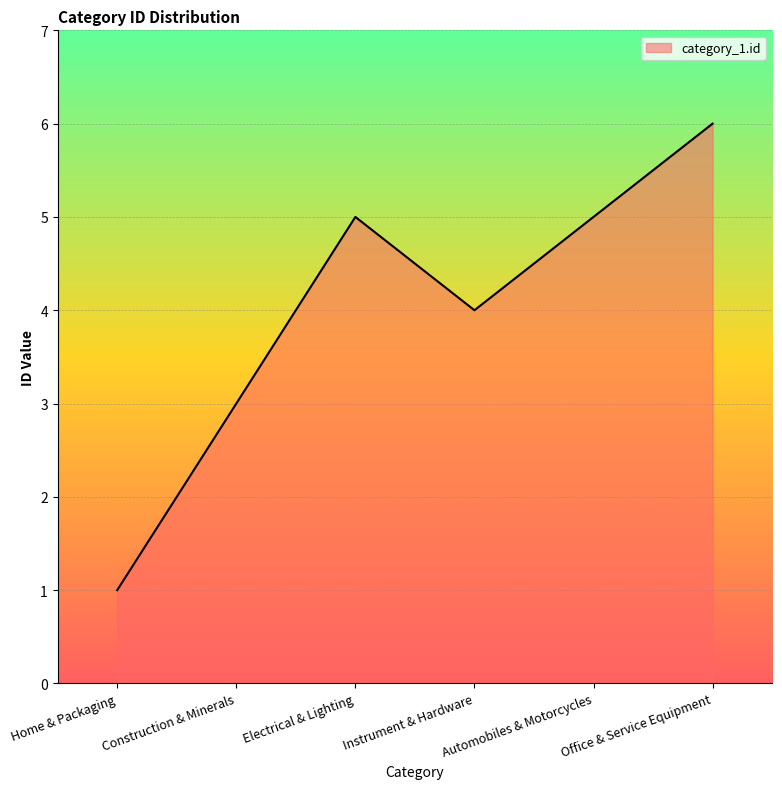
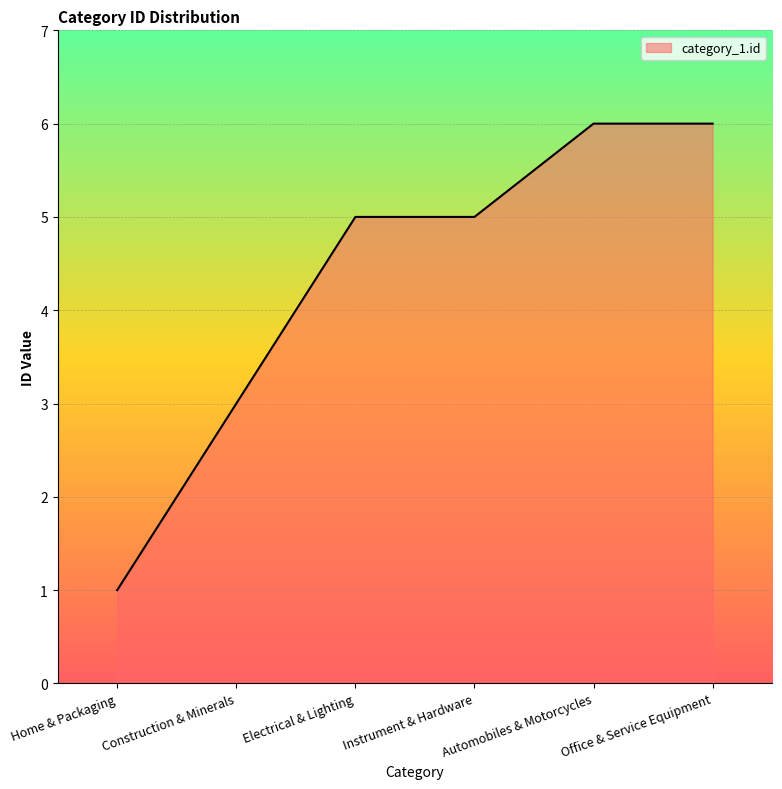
Instrument & Hardware: 4 -> 5
Automobiles & Motorcycles: 5 -> 6
